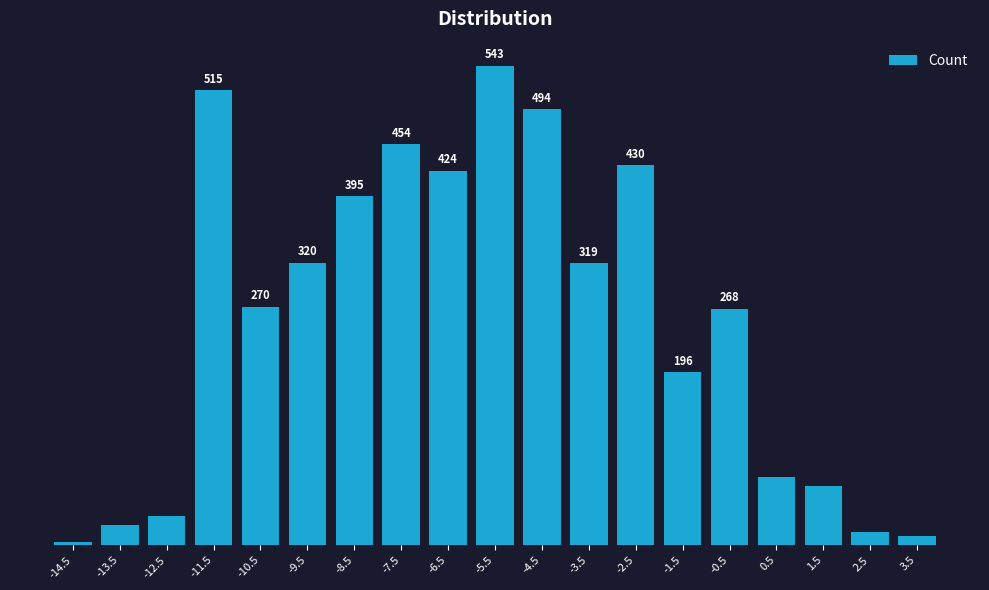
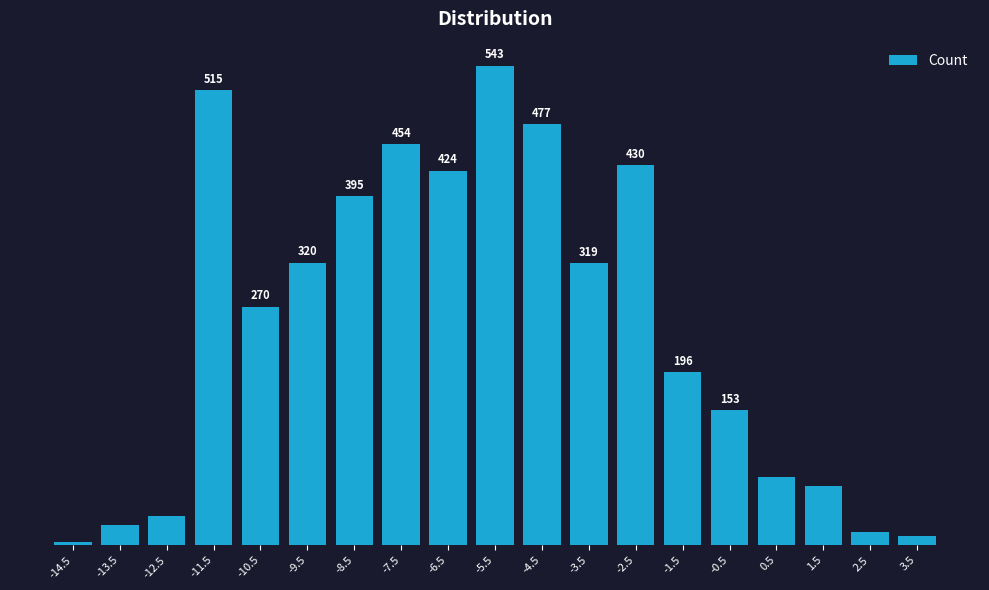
-4.5: 494 -> 477
-0.5: 268 -> 153
